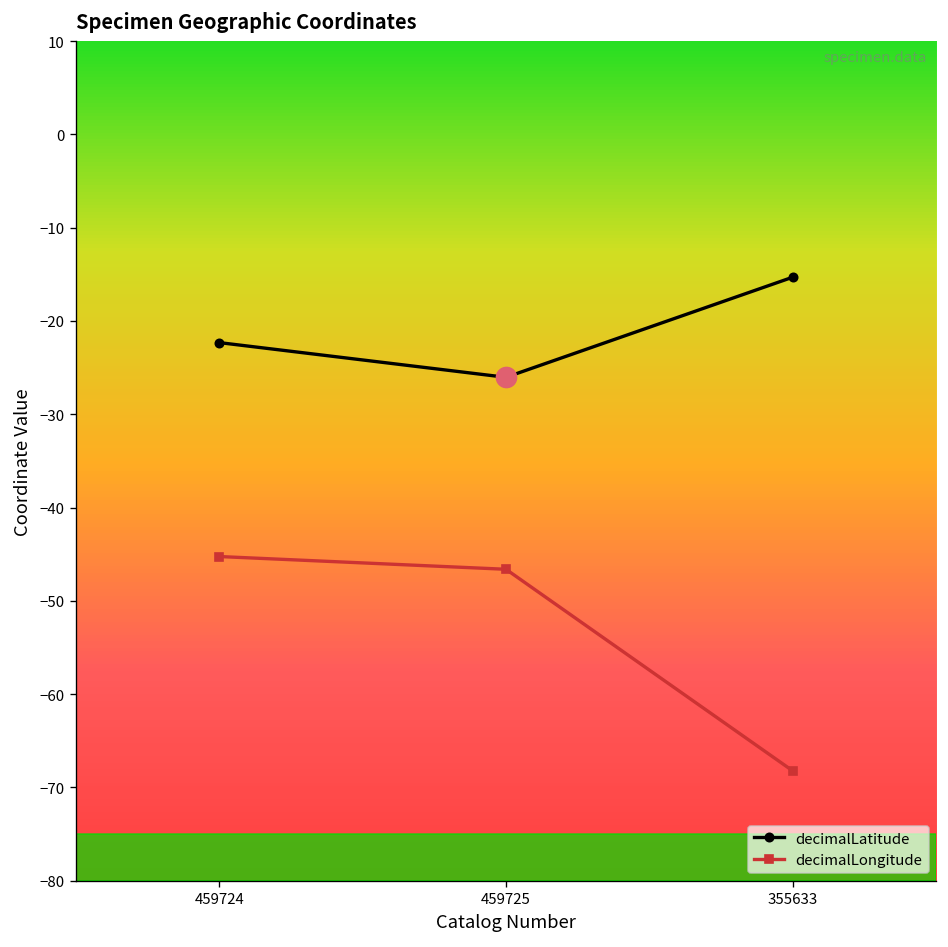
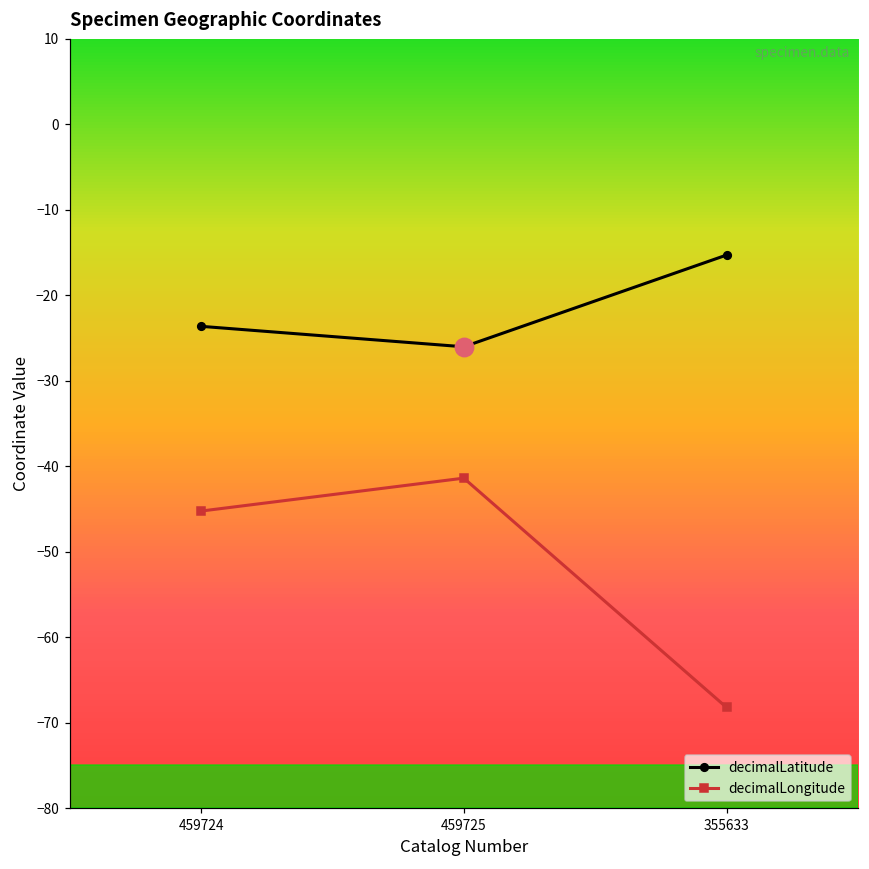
decimalLatitude, 459724: -22 -> -24
decimalLongitude, 459725: -47 -> -41
